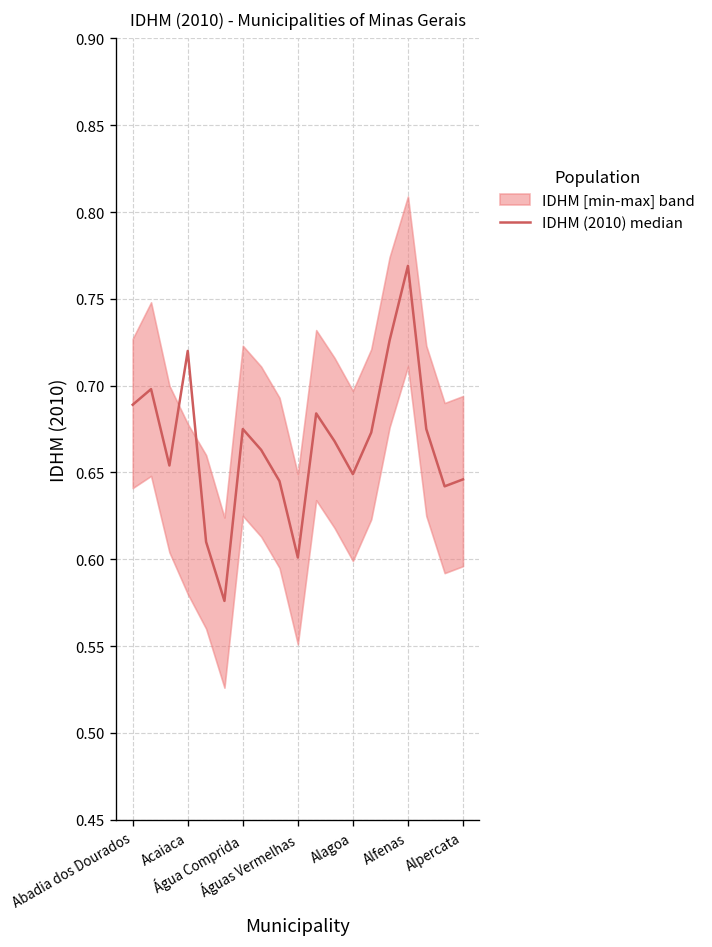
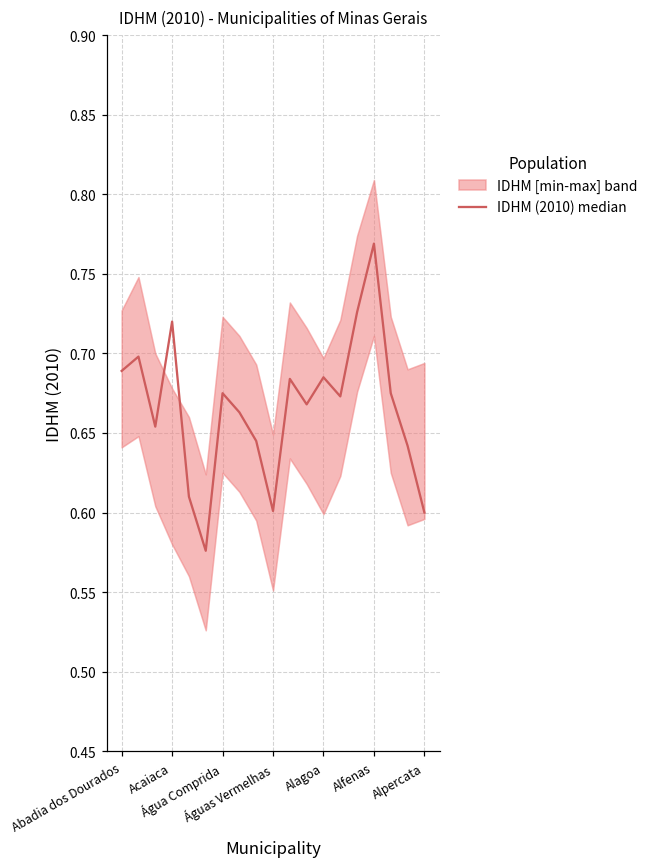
IDHM (2010) median, Alagoa: 0.649 -> 0.685
IDHM (2010) median, Alpercata: 0.646 -> 0.600
